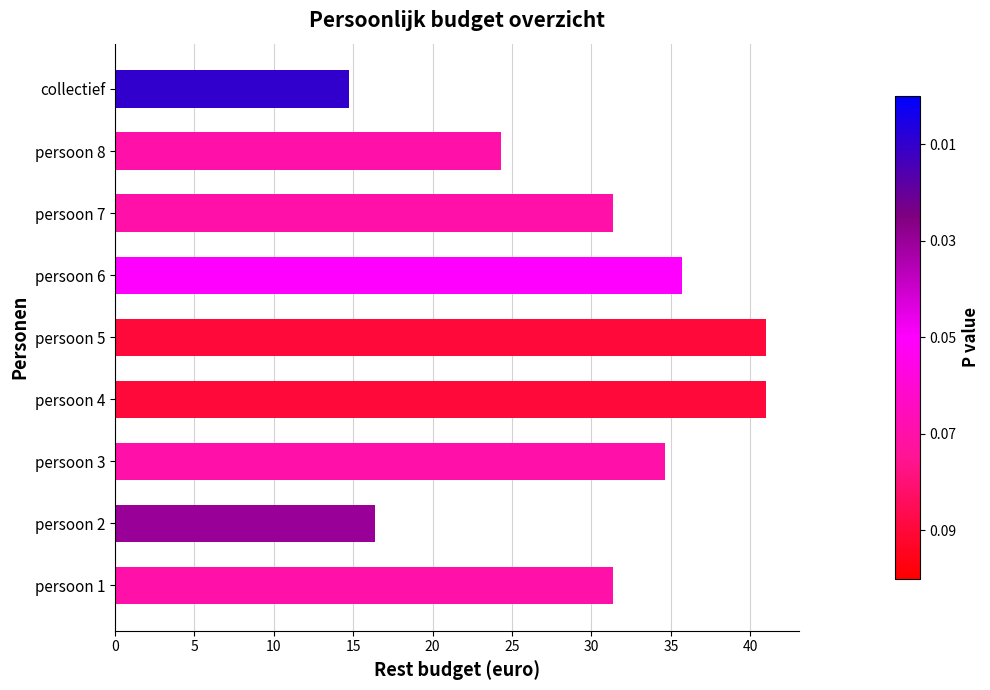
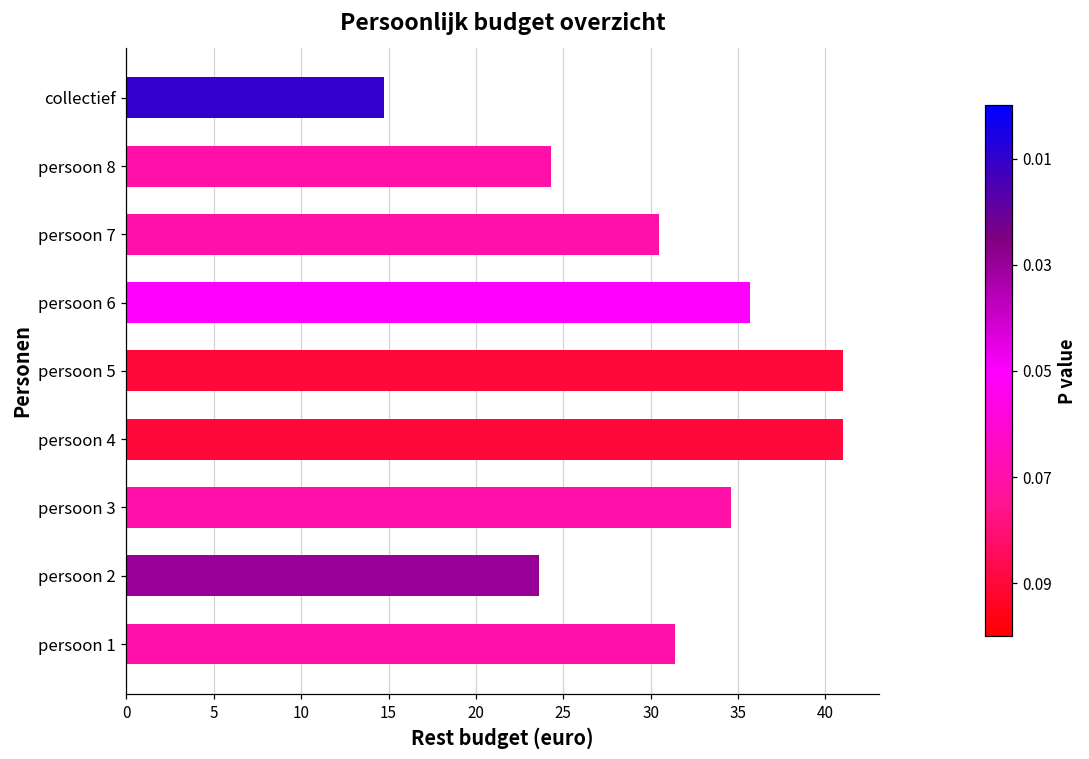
persoon 7: 31.4 -> 30.5
persoon 2: 16.4 -> 23.6
